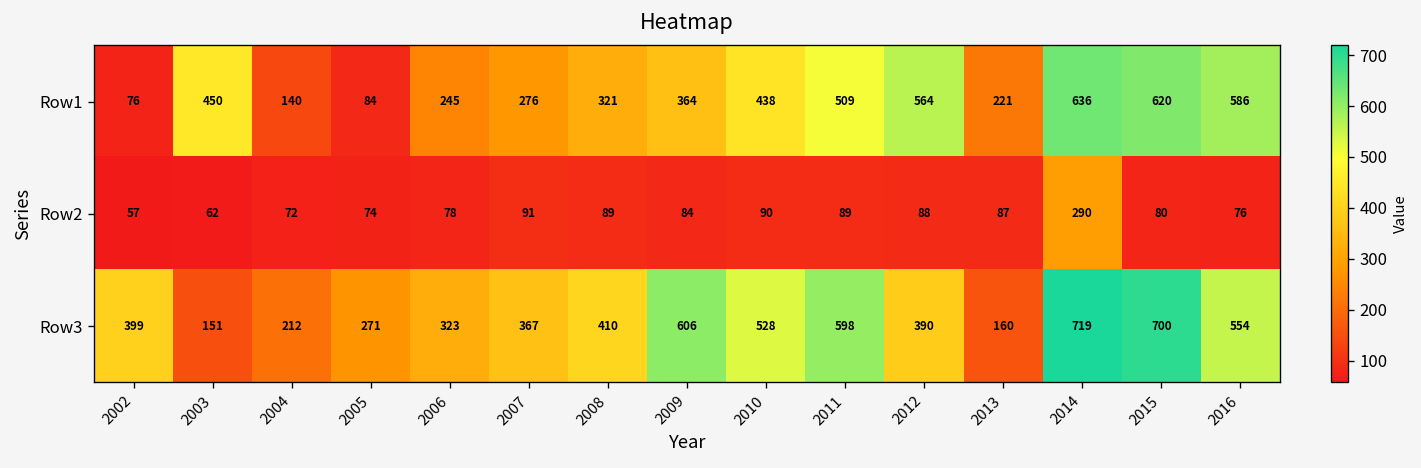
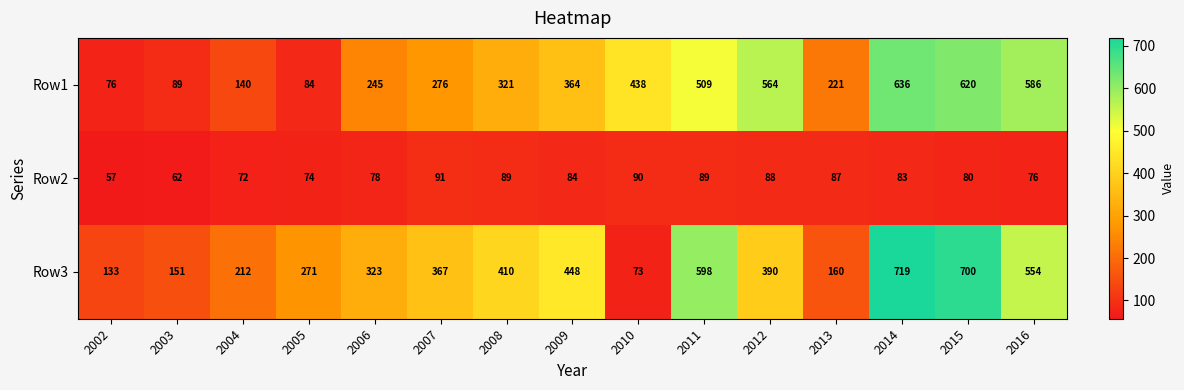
Row1, 2003: 450 -> 89
Row2, 2014: 290 -> 83
Row3, 2002: 399 -> 133
Row3, 2009: 606 -> 448
Row3, 2010: 528 -> 73
